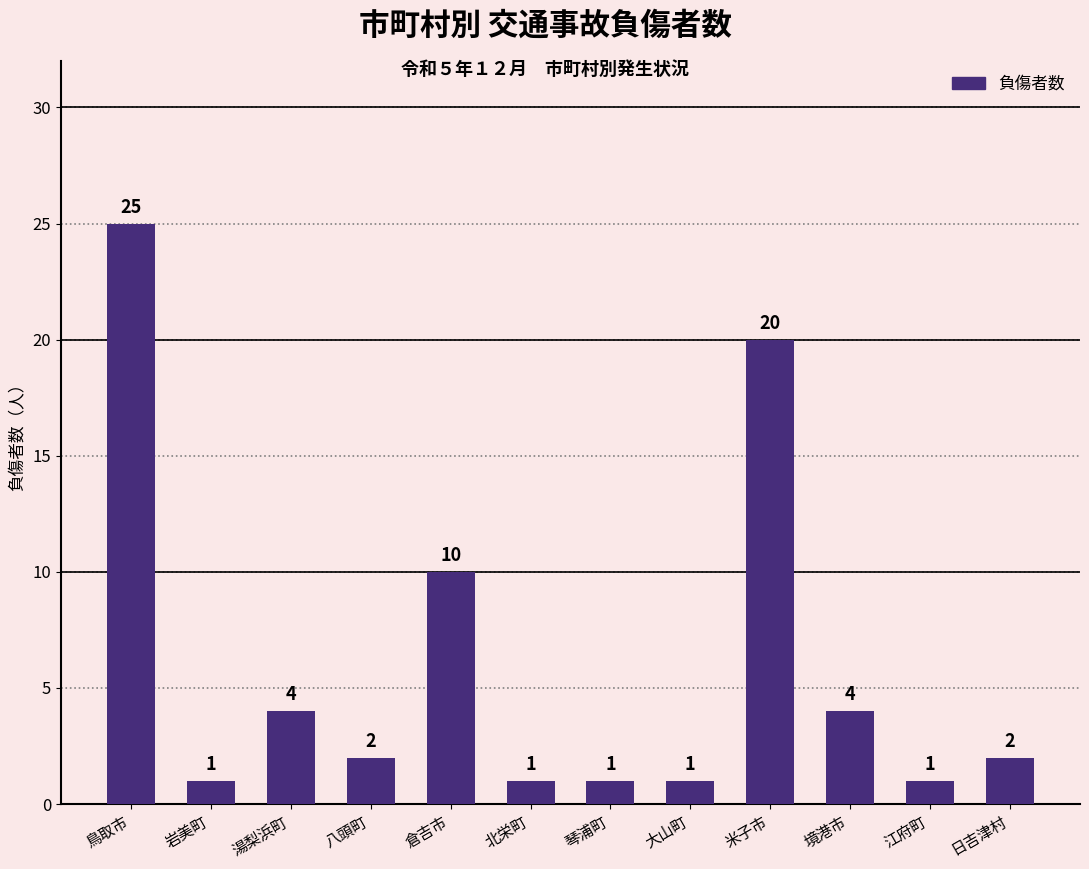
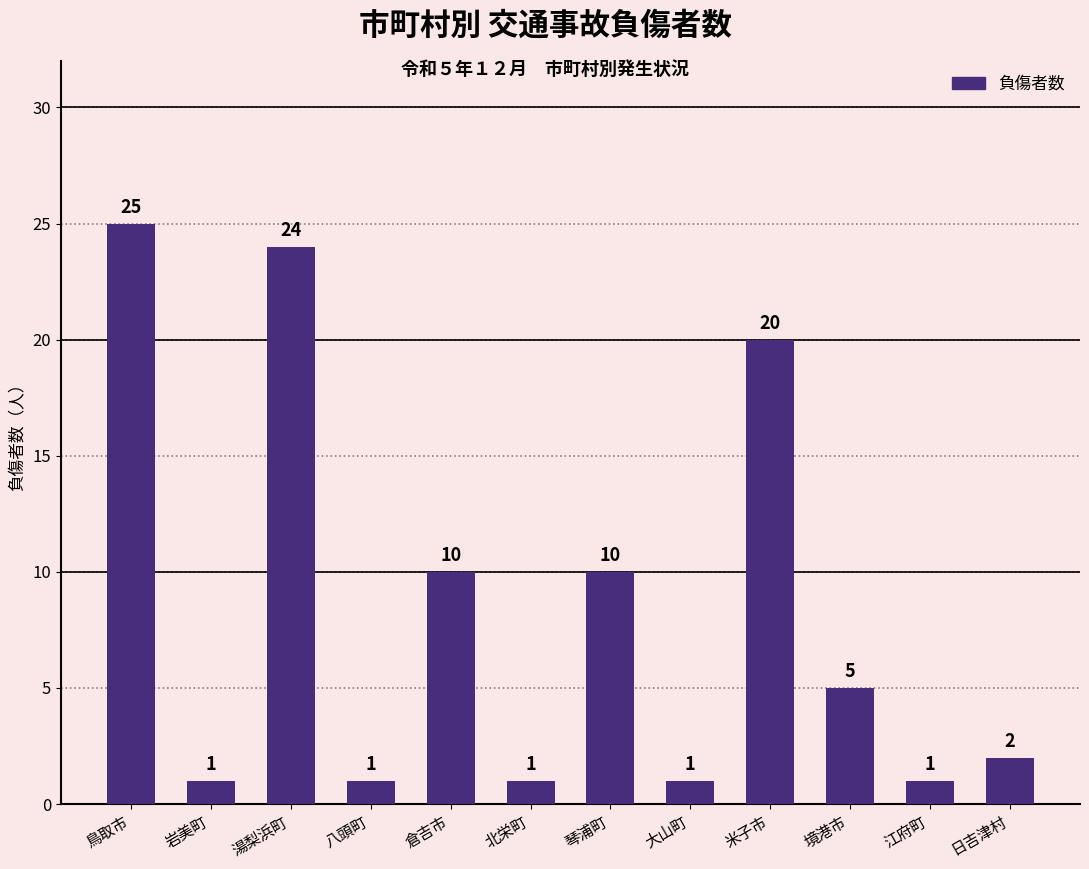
湯梨浜町: 4 -> 24
八頭町: 2 -> 1
琴浦町: 1 -> 10
境港市: 4 -> 5
